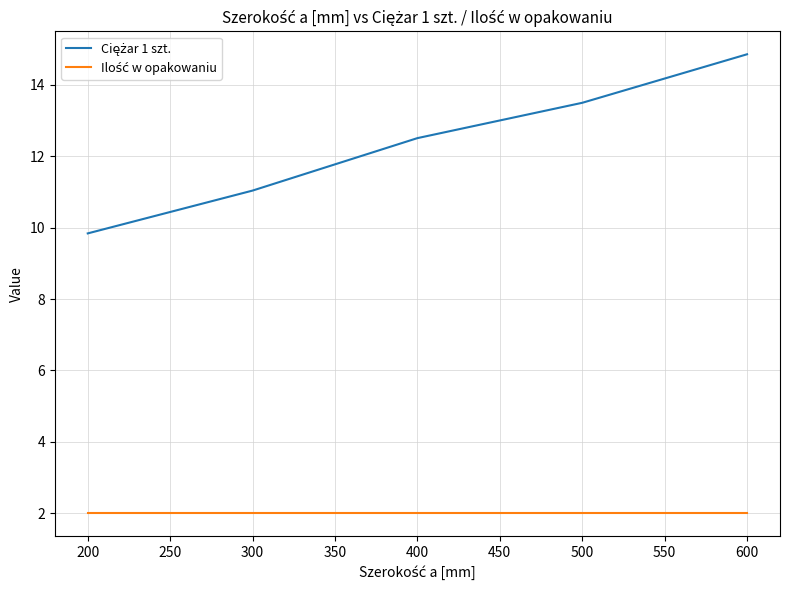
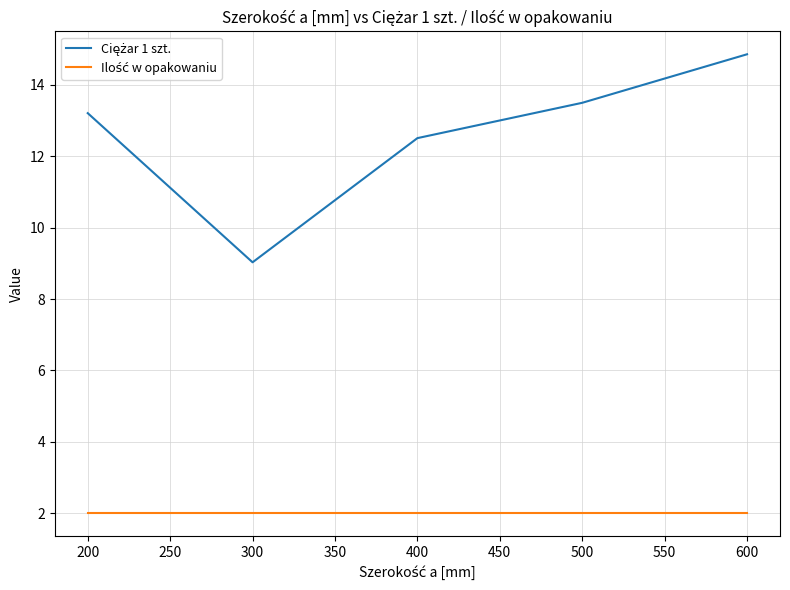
Ciężar 1 szt., 200: 9.8 -> 13.2
Ciężar 1 szt., 300: 11.0 -> 9.0
